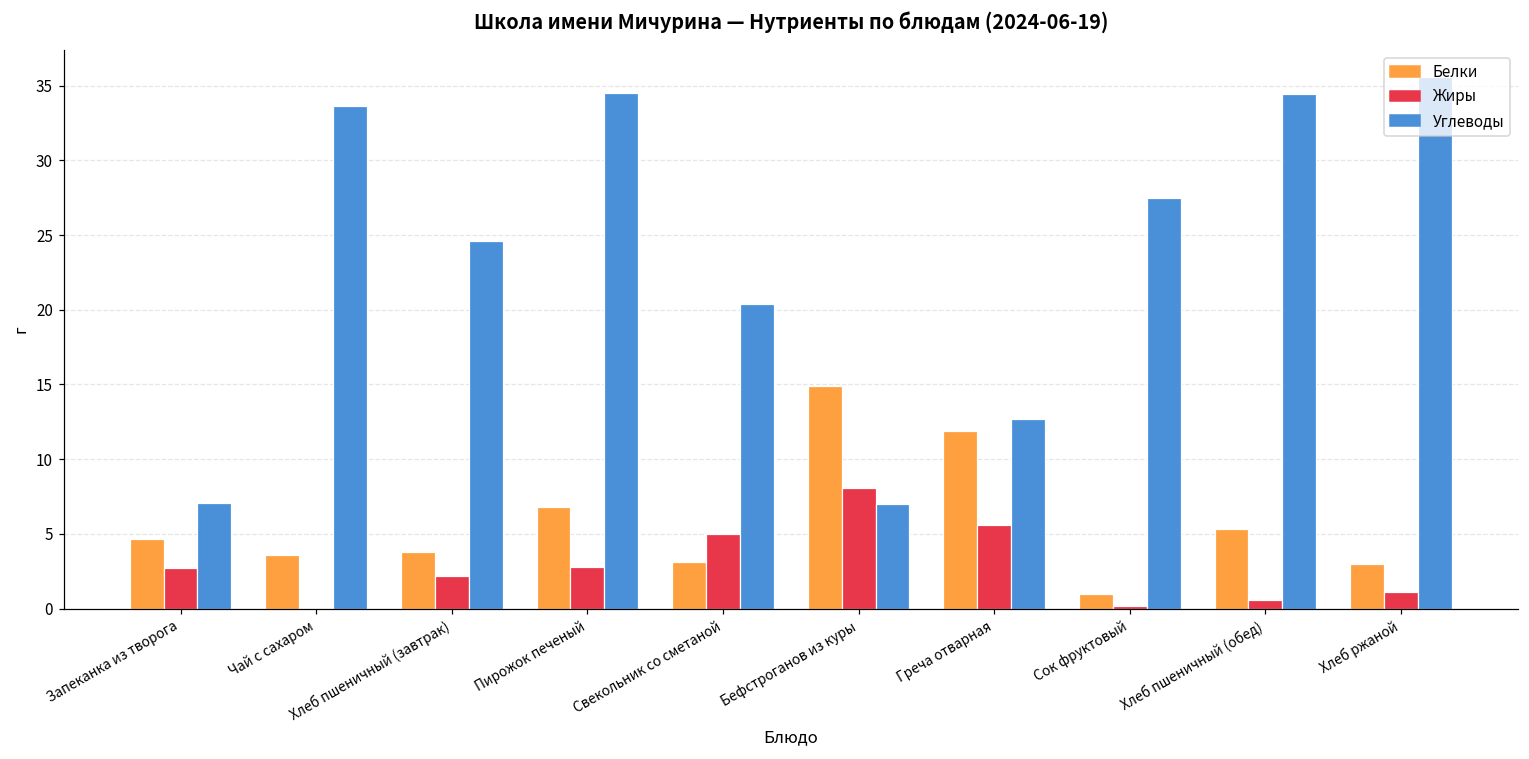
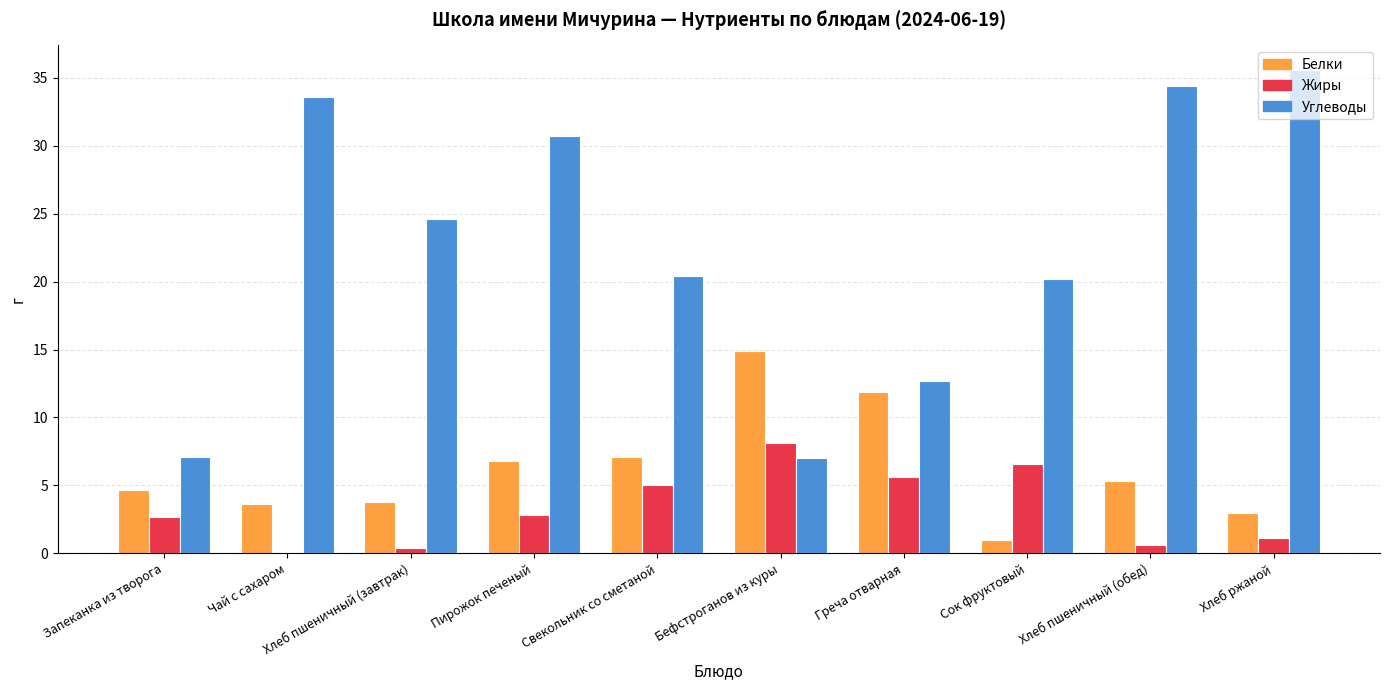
Жиры, Хлеб пшеничный (завтрак): 2.2 -> 0.4
Углеводы, Пирожок печеный: 34.5 -> 30.7
Белки, Свекольник со сметаной: 3.1 -> 7.1
Жиры, Сок фруктовый: 0.2 -> 6.6
Углеводы, Сок фруктовый: 27.5 -> 20.2
